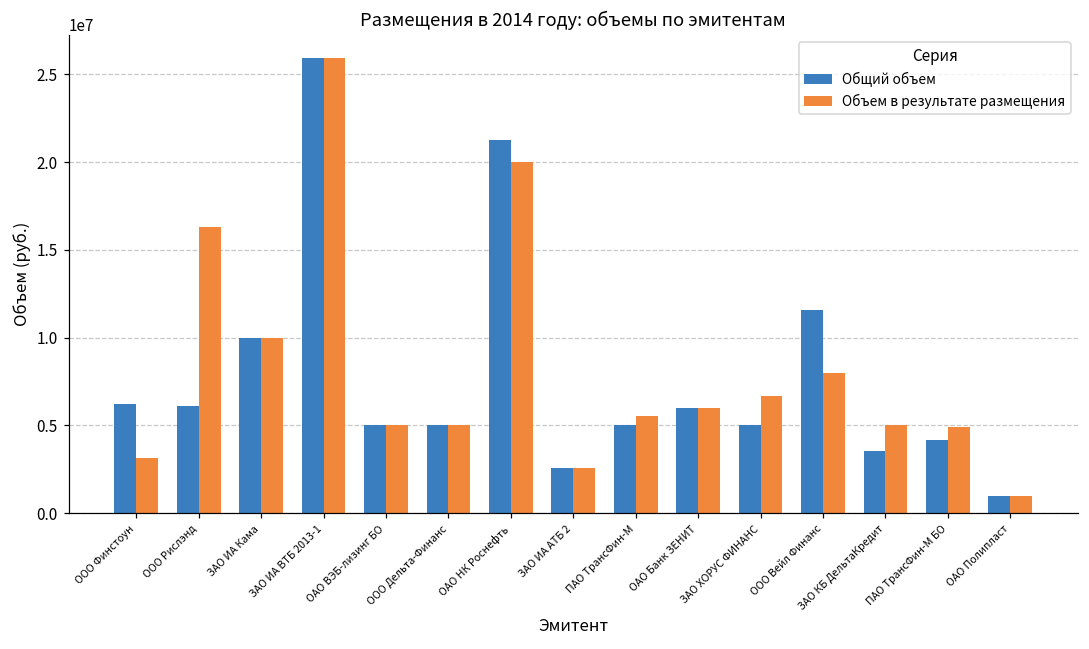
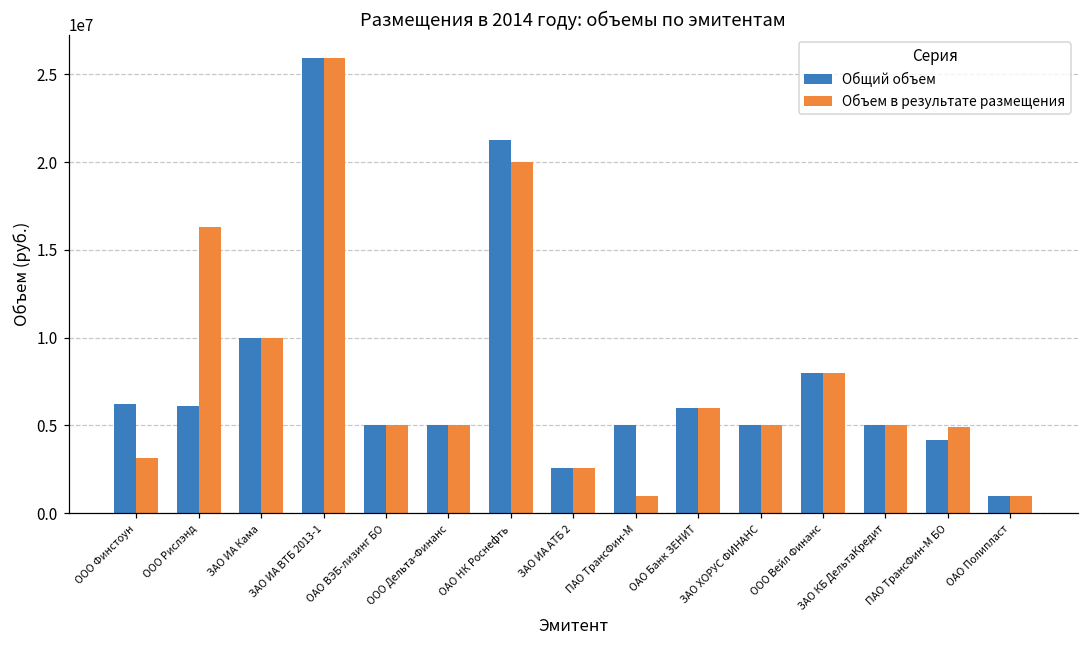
Объем в результате размещения, ПАО ТрансФин-М: 5600000 -> 1000000
Объем в результате размещения, ЗАО ХОРУС ФИНАНС: 6700000 -> 5000000
Общий объем, ООО Вейл Финанс: 11600000 -> 8000000
Общий объем, ЗАО КБ ДельтаКредит: 3500000 -> 5000000
